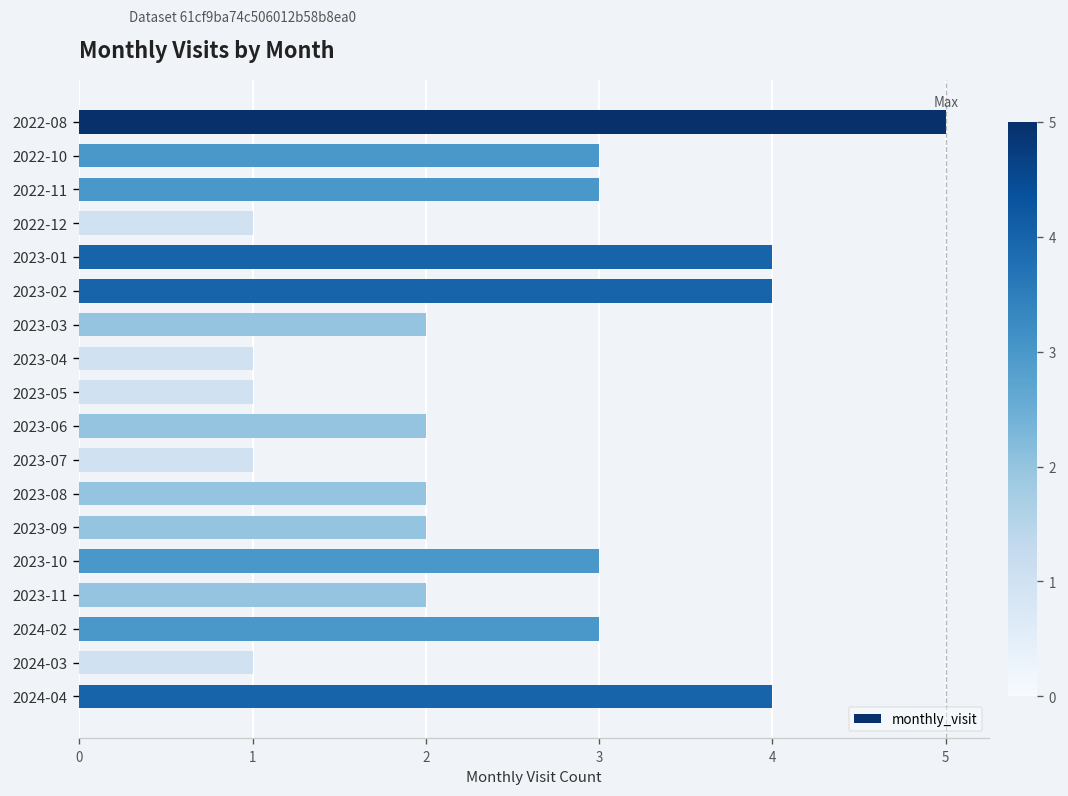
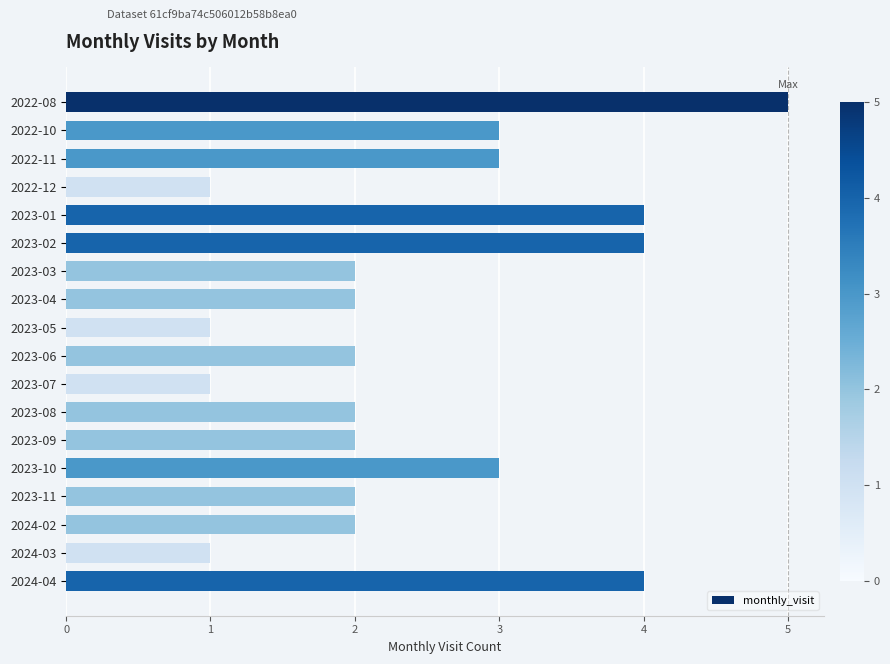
2023-04: 1 -> 2
2024-02: 3 -> 2
